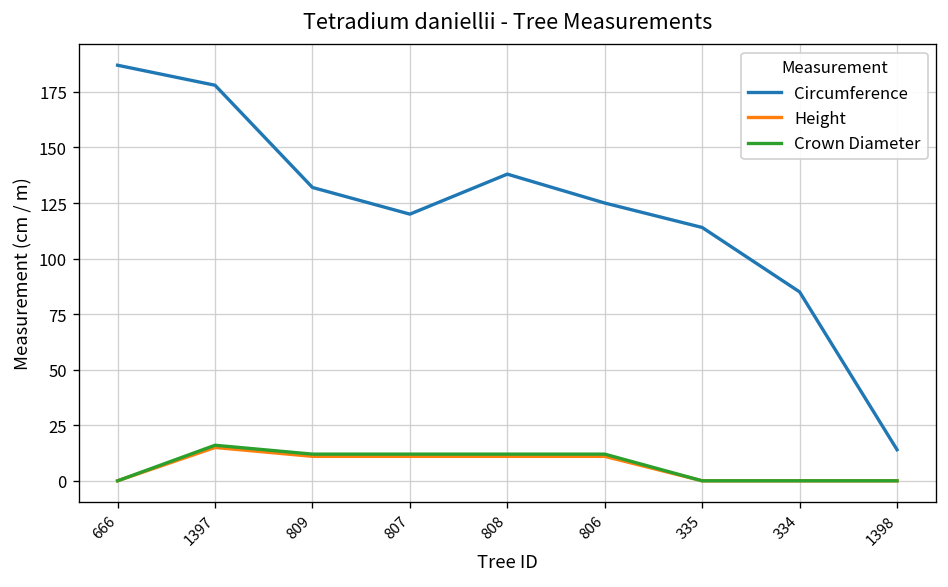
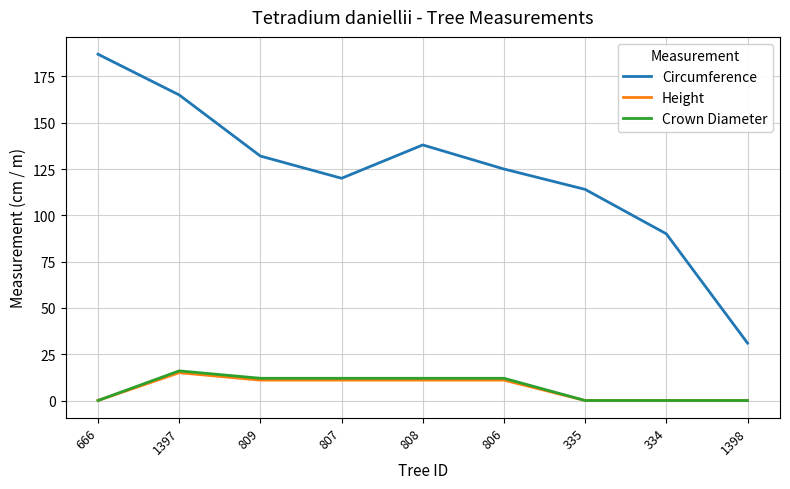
Circumference, 1397: 178 -> 165
Circumference, 334: 85 -> 90
Circumference, 1398: 14 -> 31
